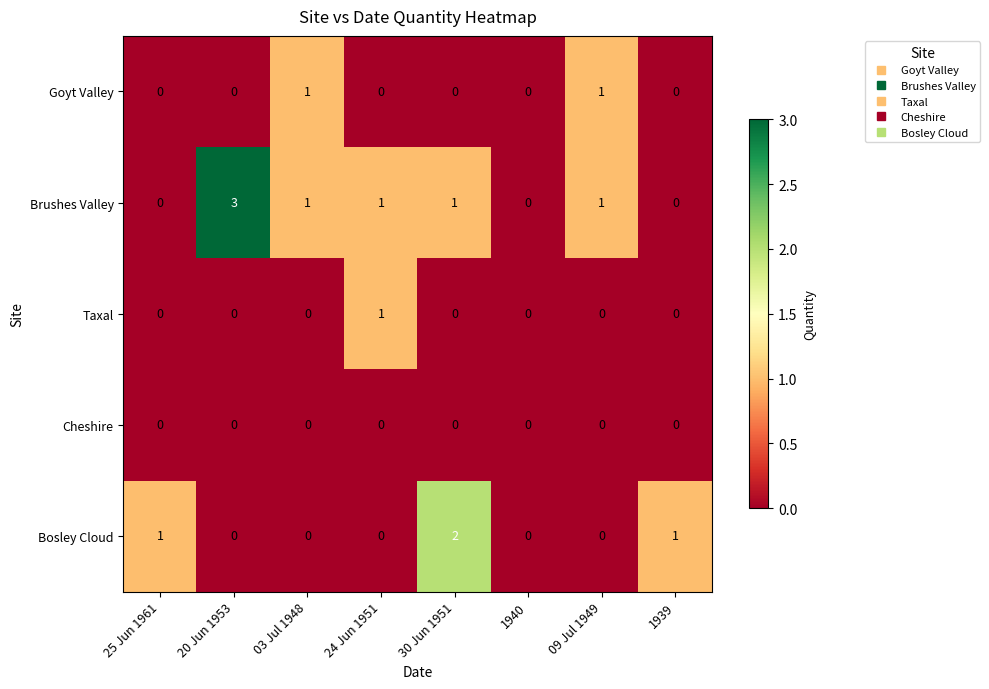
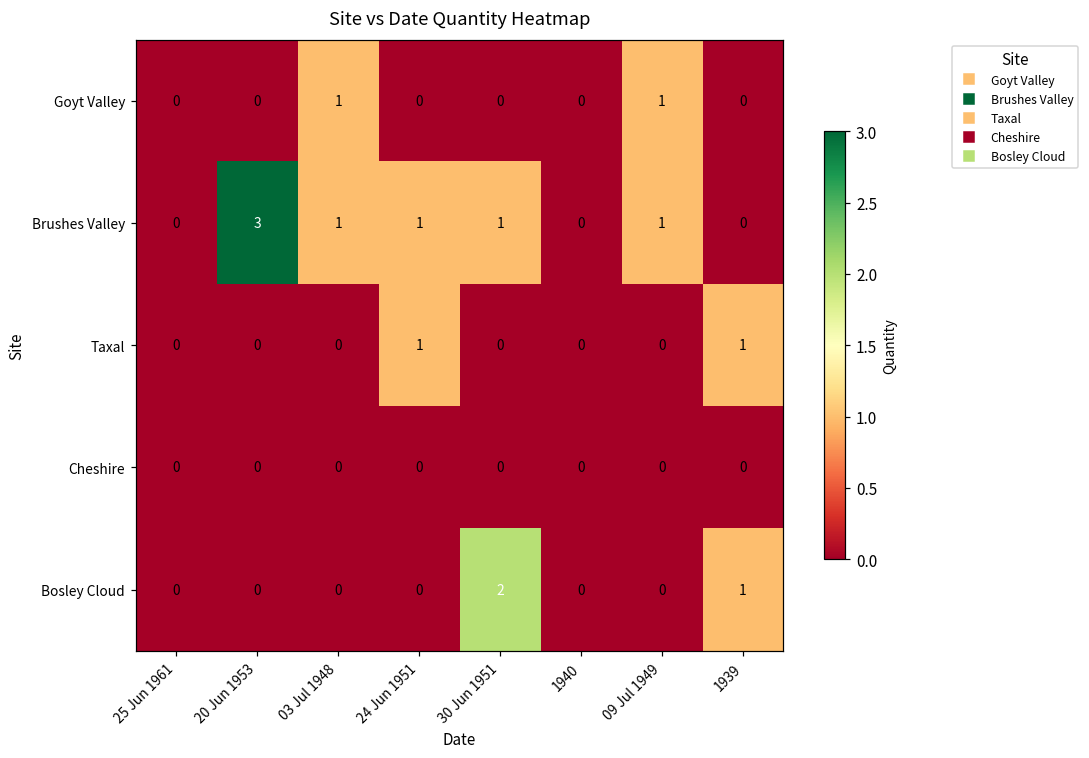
Taxal, 1939: 0 -> 1
Bosley Cloud, 25 Jun 1961: 1 -> 0
